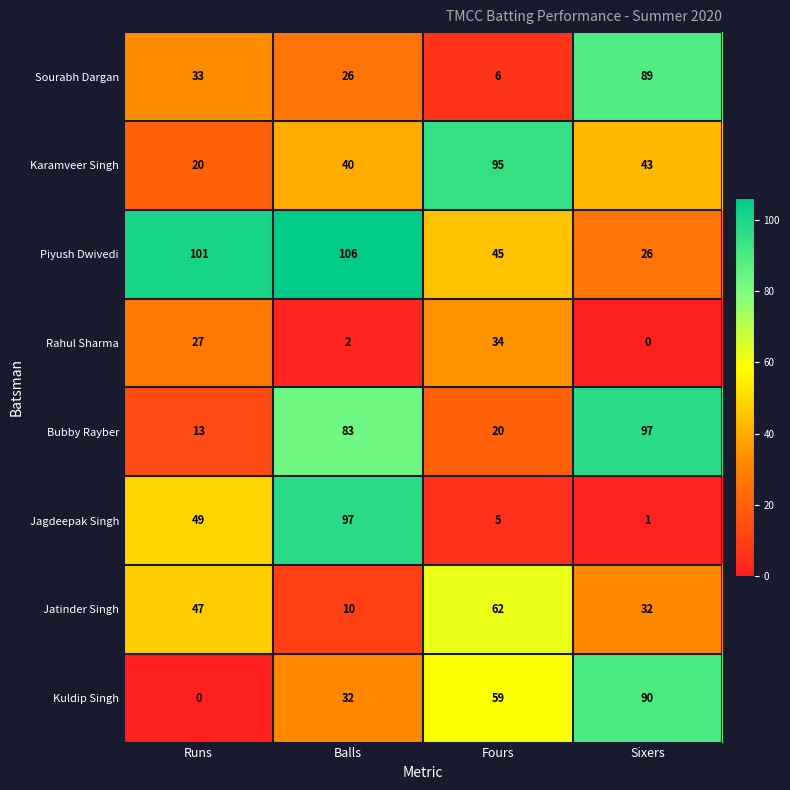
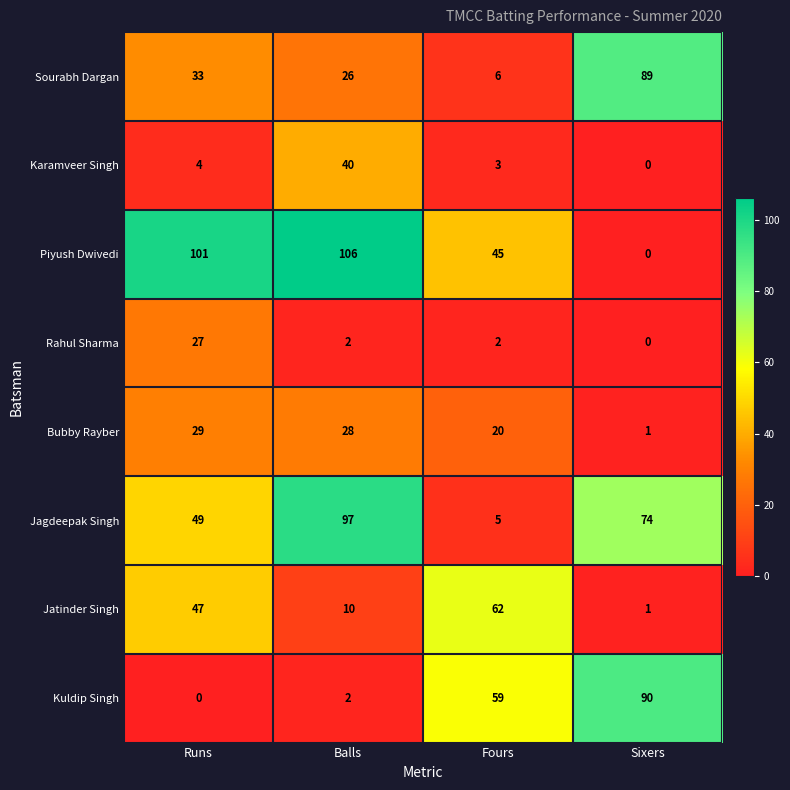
Karamveer Singh, Runs: 20 -> 4
Karamveer Singh, Fours: 95 -> 3
Karamveer Singh, Sixers: 43 -> 0
Piyush Dwivedi, Sixers: 26 -> 0
Rahul Sharma, Fours: 34 -> 2
Bubby Rayber, Runs: 13 -> 29
Bubby Rayber, Balls: 83 -> 28
Bubby Rayber, Sixers: 97 -> 1
Jagdeepak Singh, Sixers: 1 -> 74
Jatinder Singh, Sixers: 32 -> 1
Kuldip Singh, Balls: 32 -> 2
